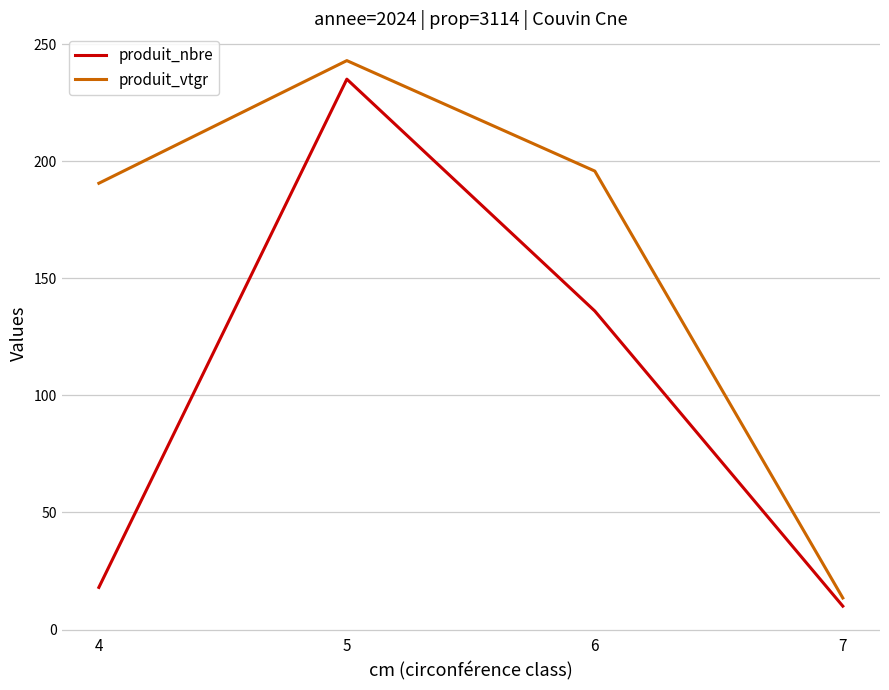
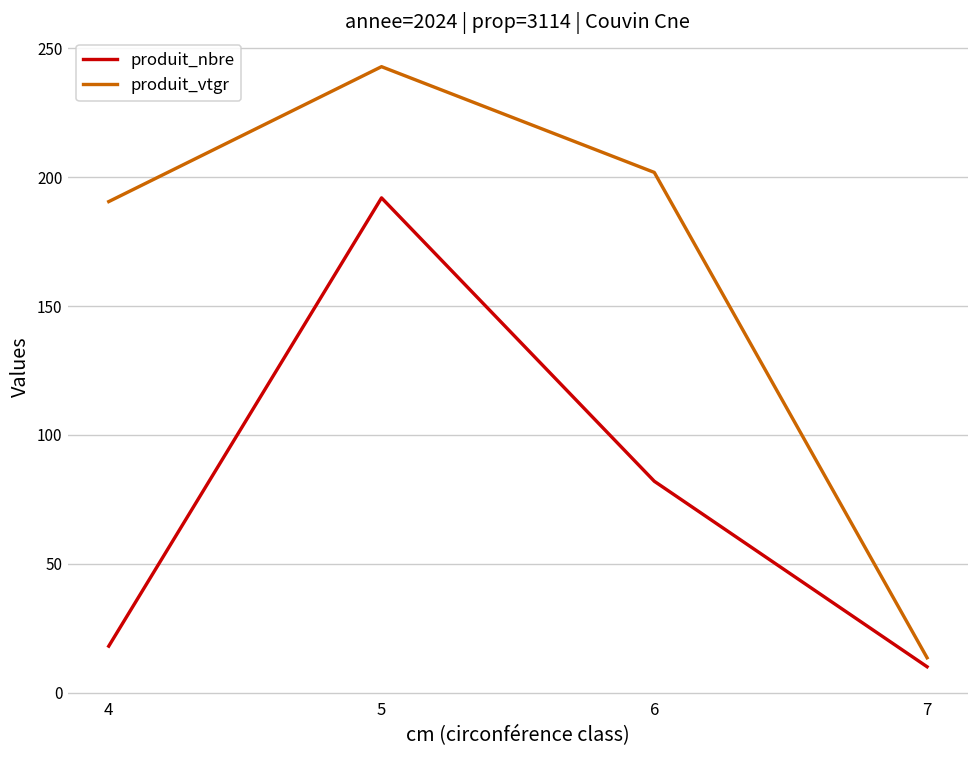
produit_nbre, 5: 235 -> 192
produit_nbre, 6: 136 -> 82
produit_vtgr, 6: 196 -> 202
